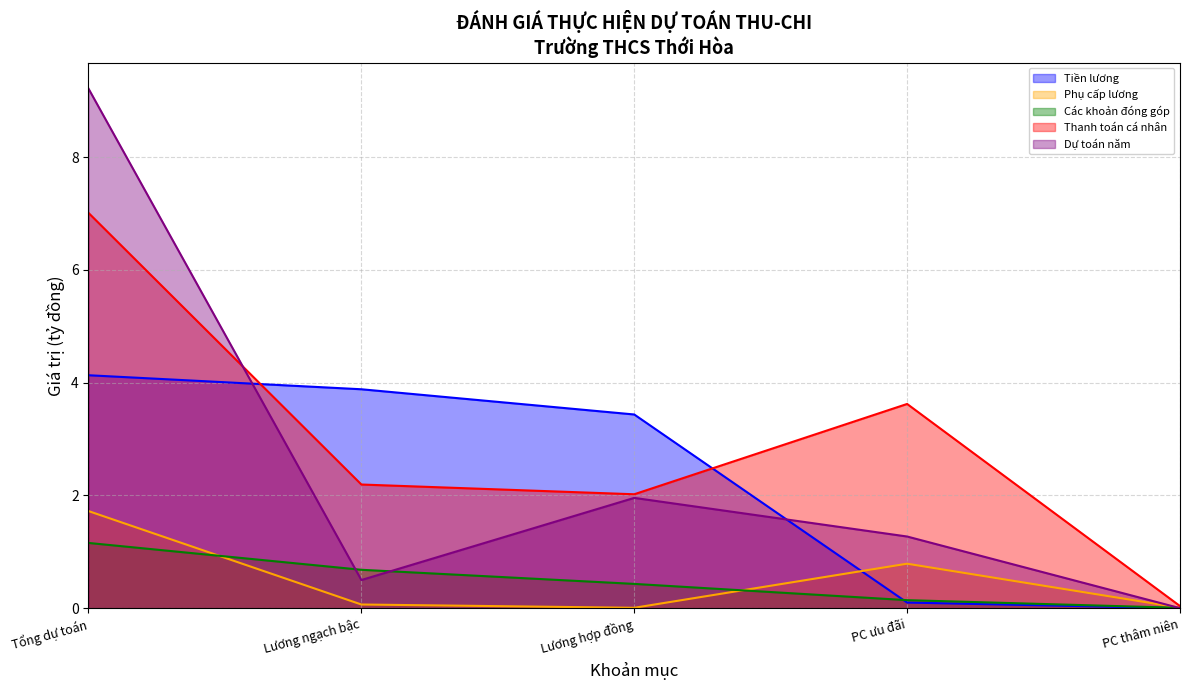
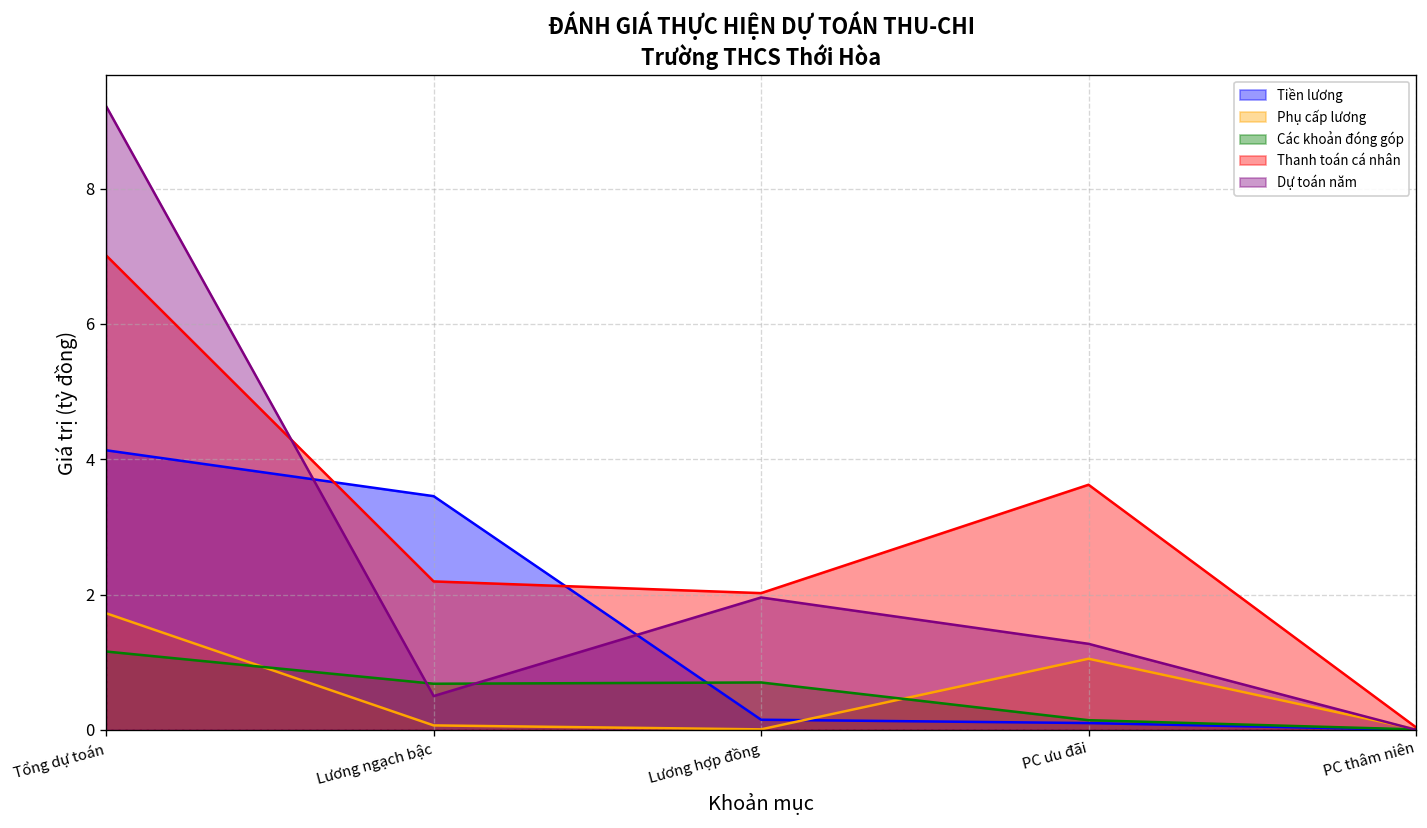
Tiền lương, Lương ngạch bậc: 3.9 -> 3.5
Tiền lương, Lương hợp đồng: 3.4 -> 0.1
Các khoản đóng góp, Lương hợp đồng: 0.4 -> 0.7
Phụ cấp lương, PC ưu đãi: 0.8 -> 1.1
